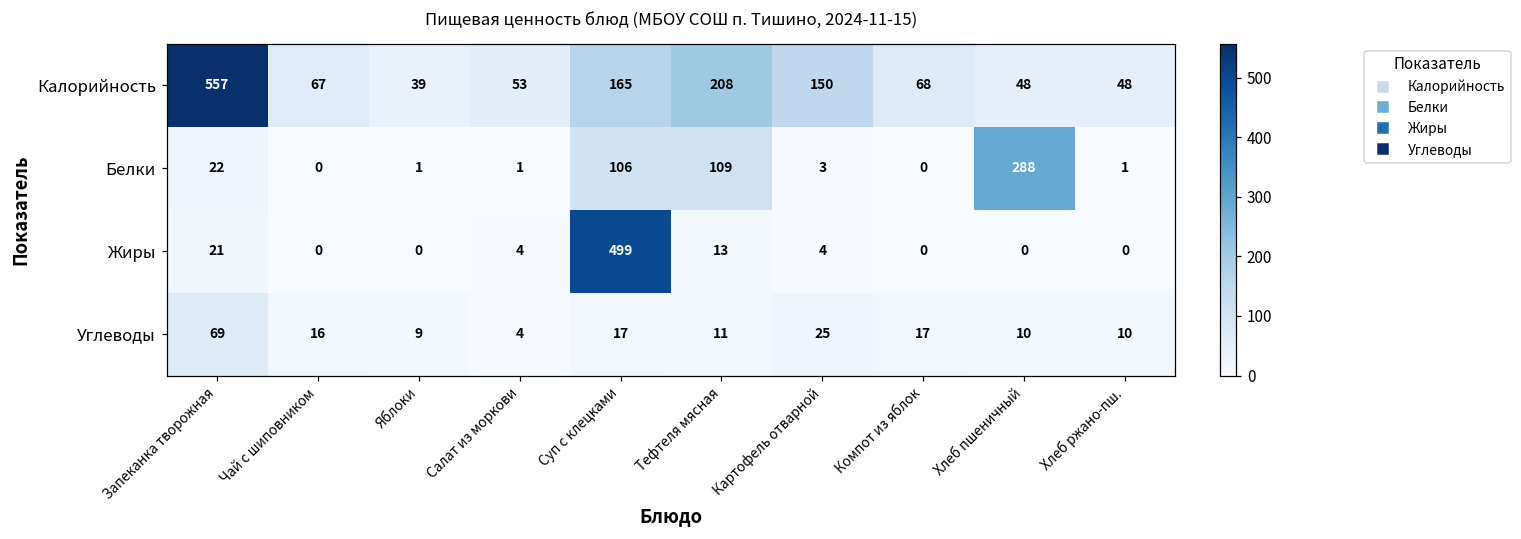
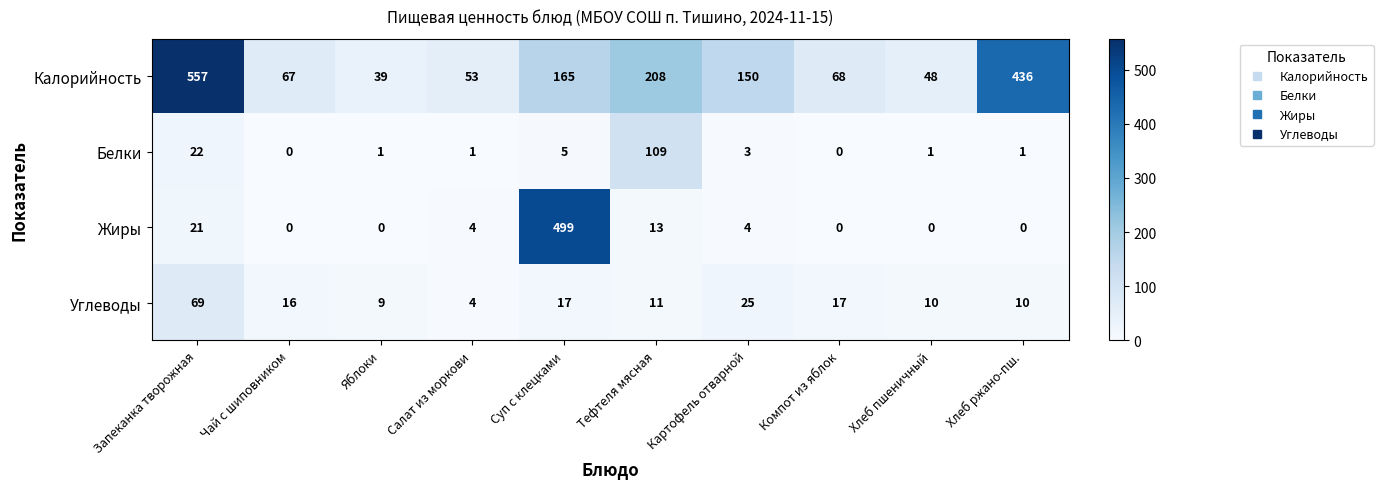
Калорийность, Хлеб ржано-пш.: 48 -> 436
Белки, Суп с клецками: 106 -> 5
Белки, Хлеб пшеничный: 288 -> 1
